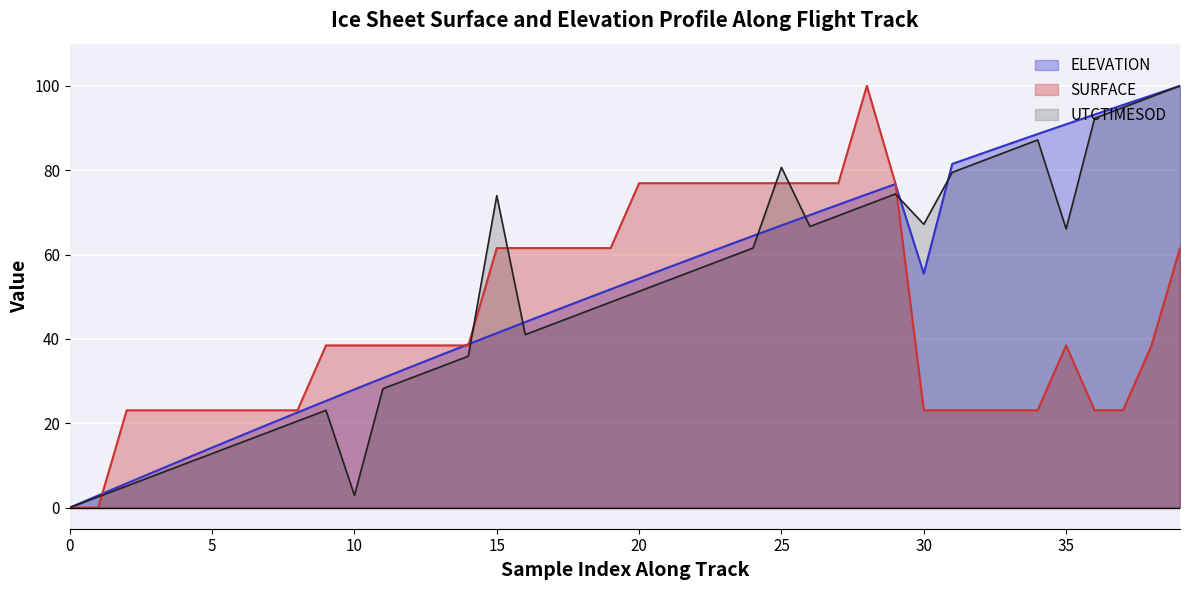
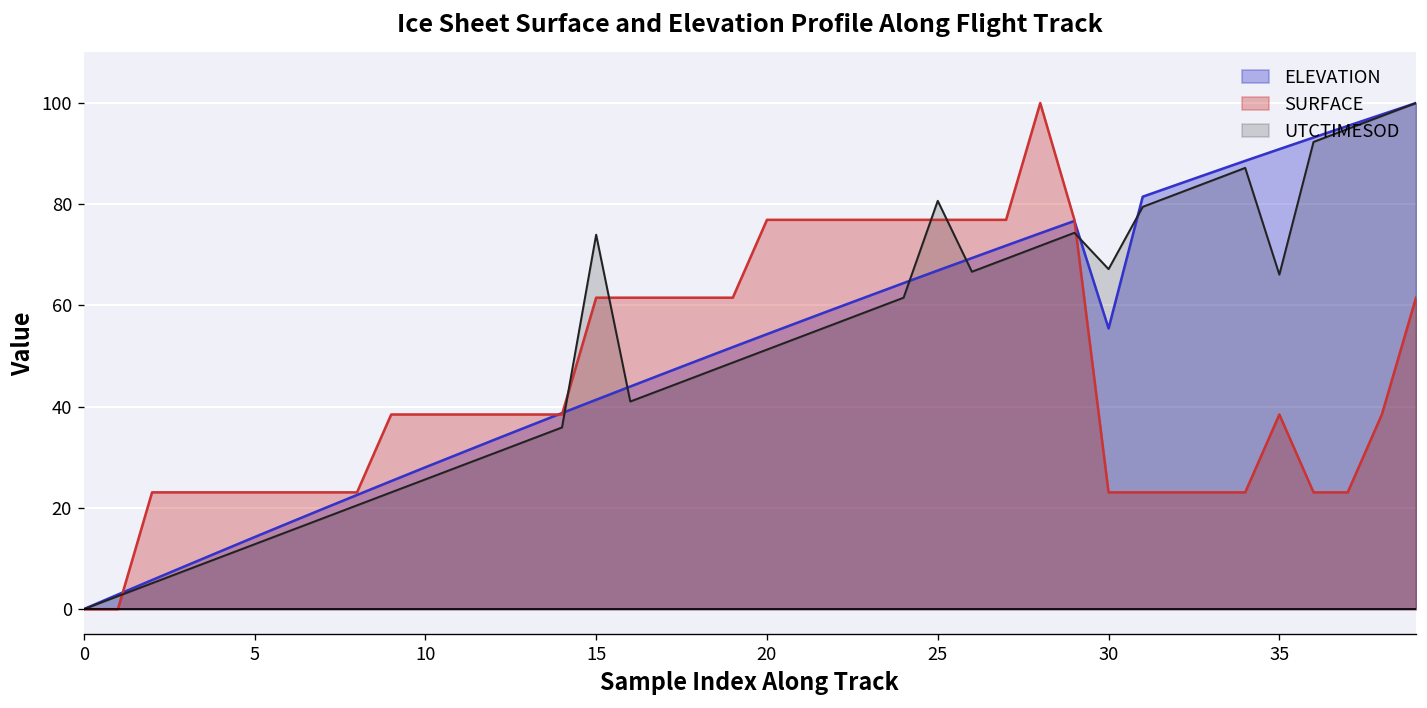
UTCTIMESOD, 10: 3 -> 26
